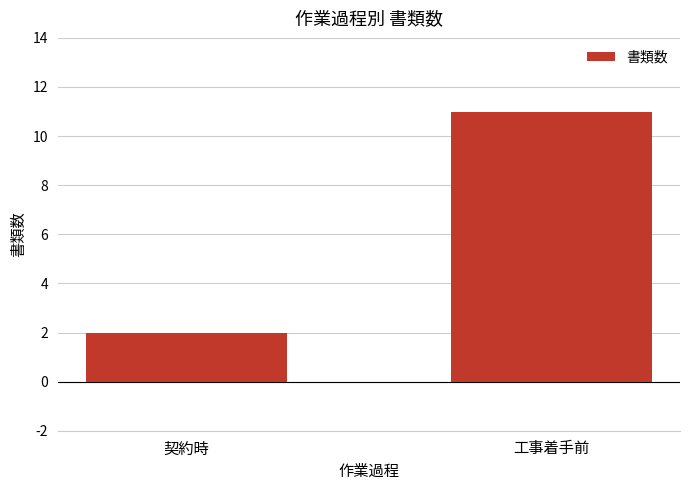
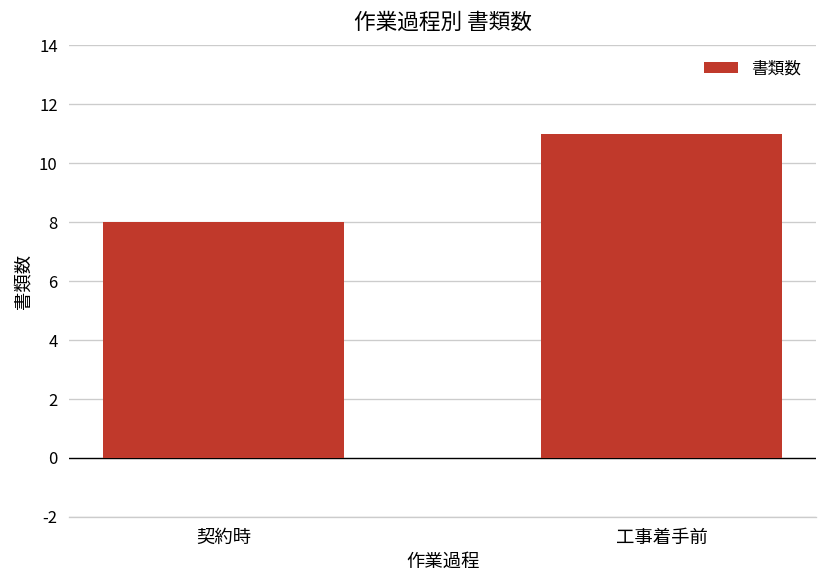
契約時: 2 -> 8
